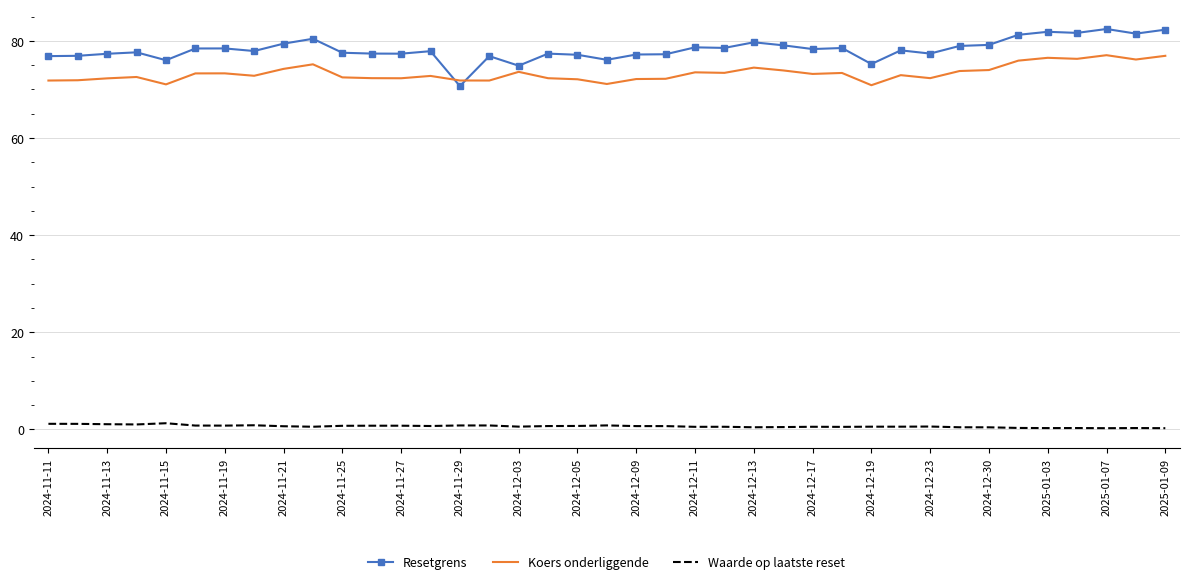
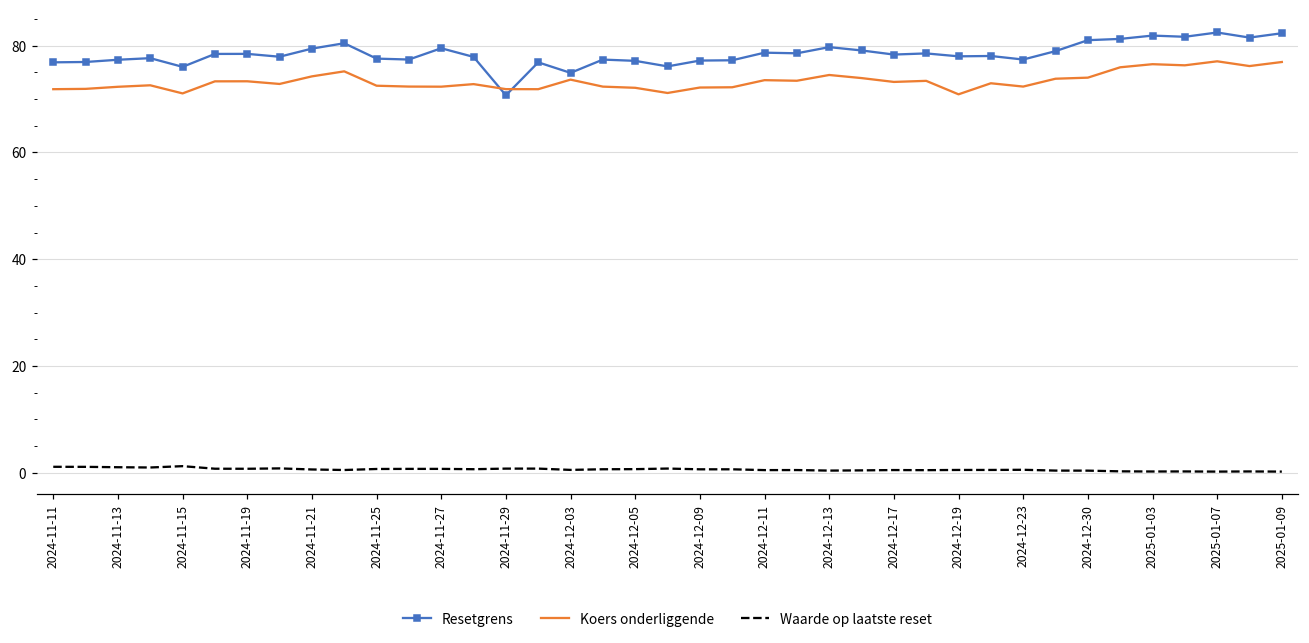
Resetgrens, 2024-11-27: 77 -> 79
Resetgrens, 2024-12-19: 75 -> 78
Resetgrens, 2024-12-30: 79 -> 81
